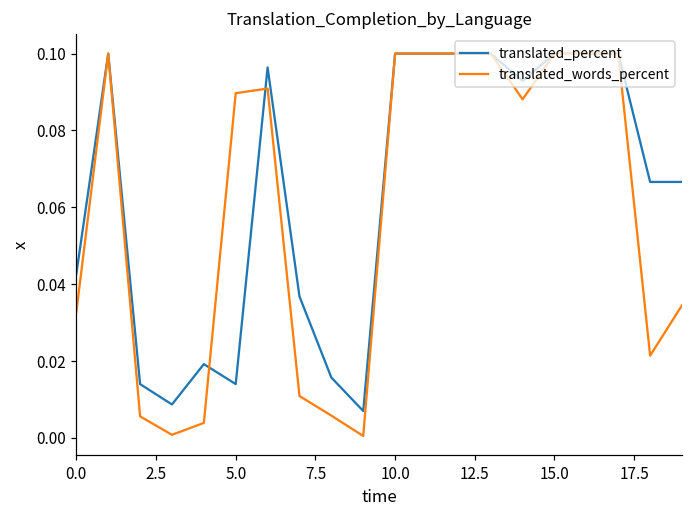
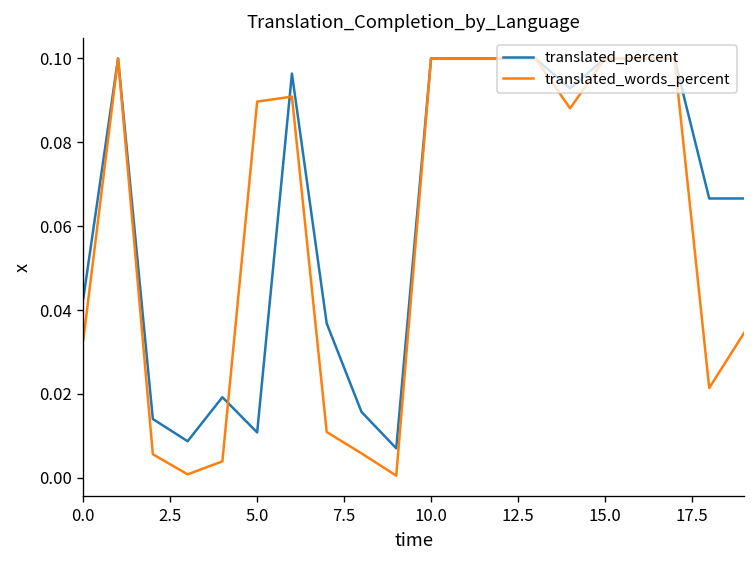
translated_percent, 5.0: 0.014 -> 0.011
